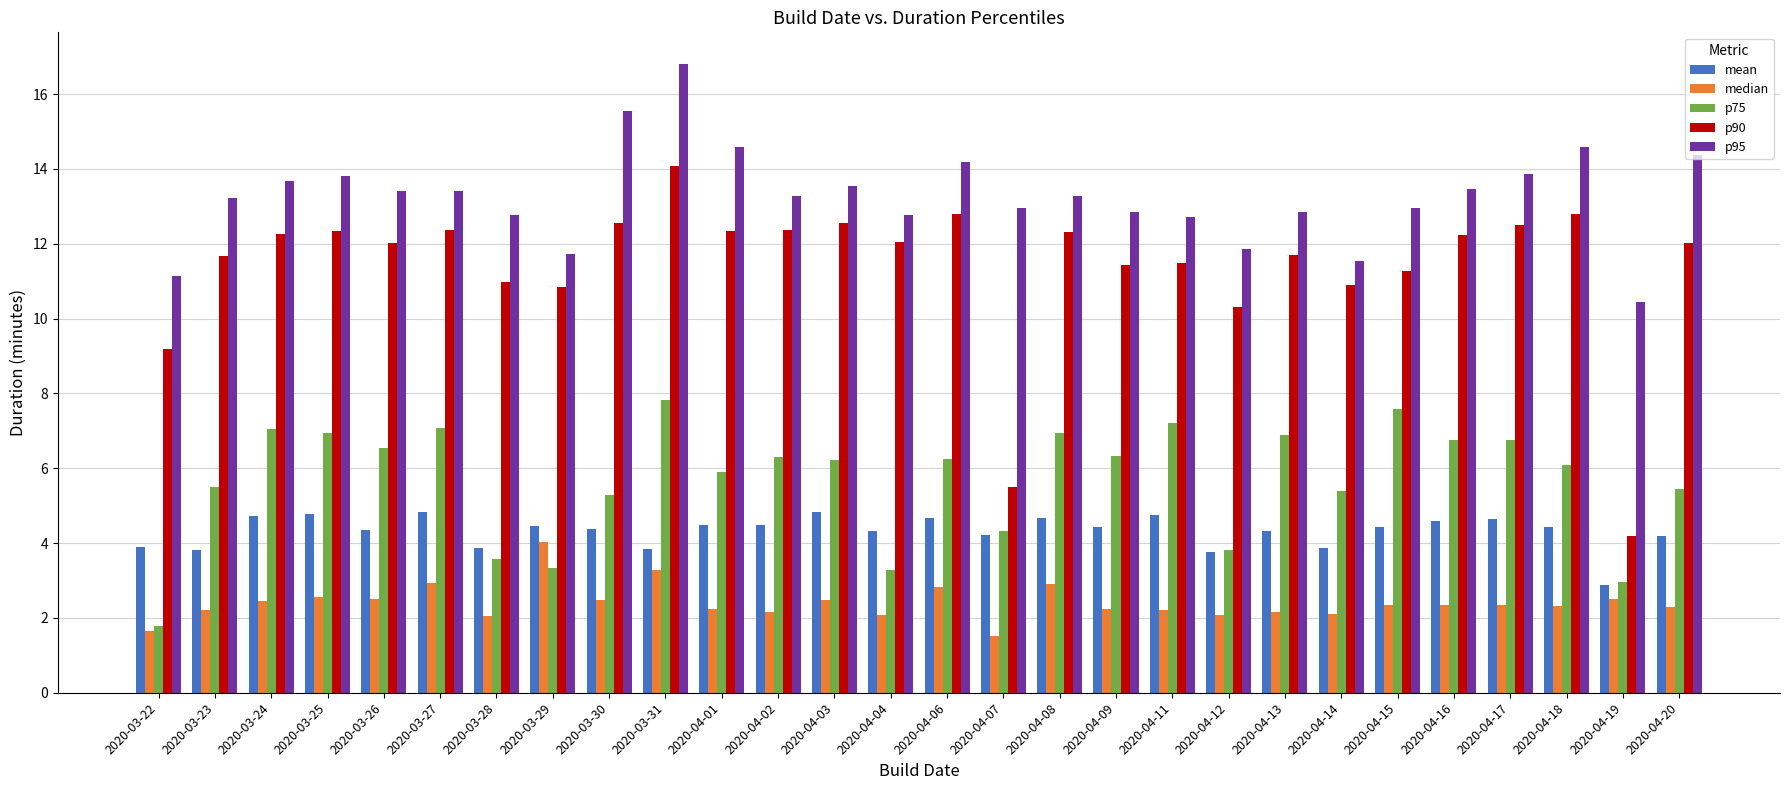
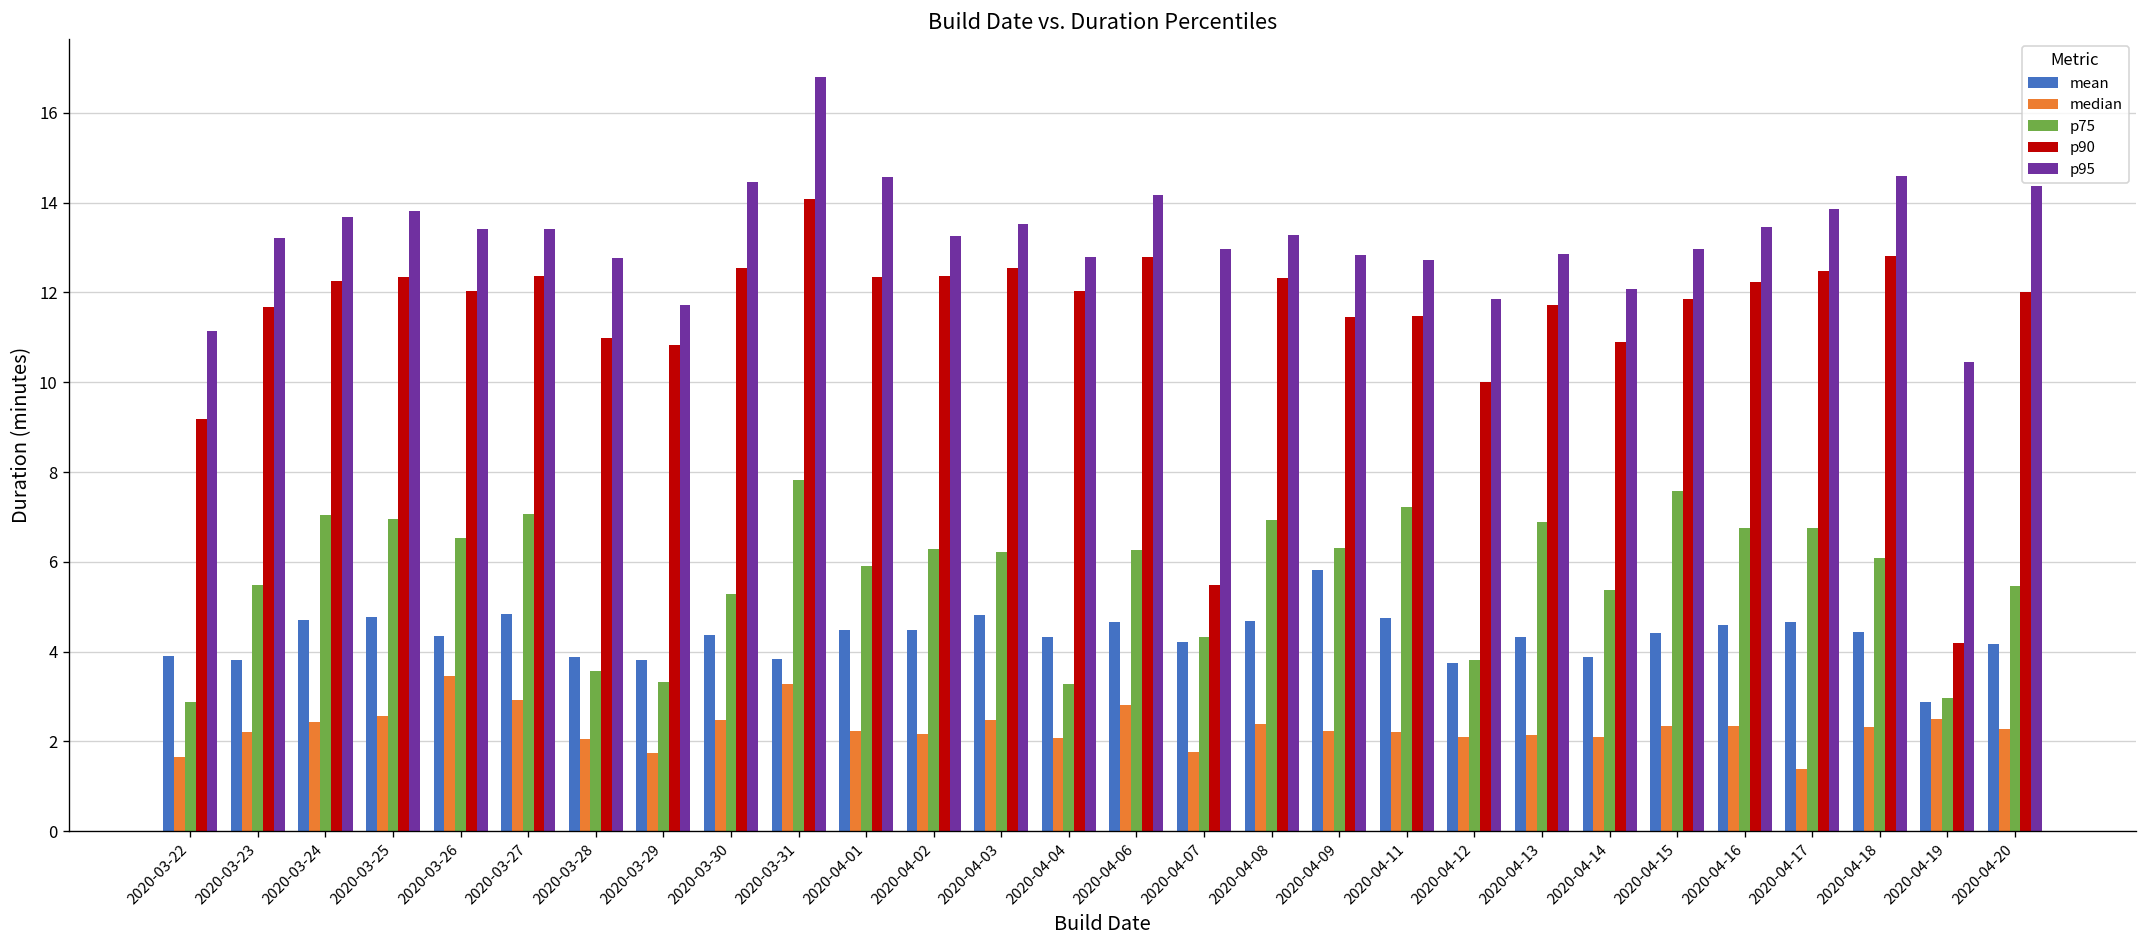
p75, 2020-03-22: 1.8 -> 2.9
median, 2020-03-26: 2.5 -> 3.5
mean, 2020-03-29: 4.5 -> 3.8
median, 2020-03-29: 4.0 -> 1.8
p95, 2020-03-30: 15.5 -> 14.5
median, 2020-04-07: 1.5 -> 1.8
median, 2020-04-08: 2.9 -> 2.4
mean, 2020-04-09: 4.4 -> 5.8
p90, 2020-04-12: 10.3 -> 10.0
p95, 2020-04-14: 11.5 -> 12.1
p90, 2020-04-15: 11.3 -> 11.9
median, 2020-04-17: 2.4 -> 1.4
